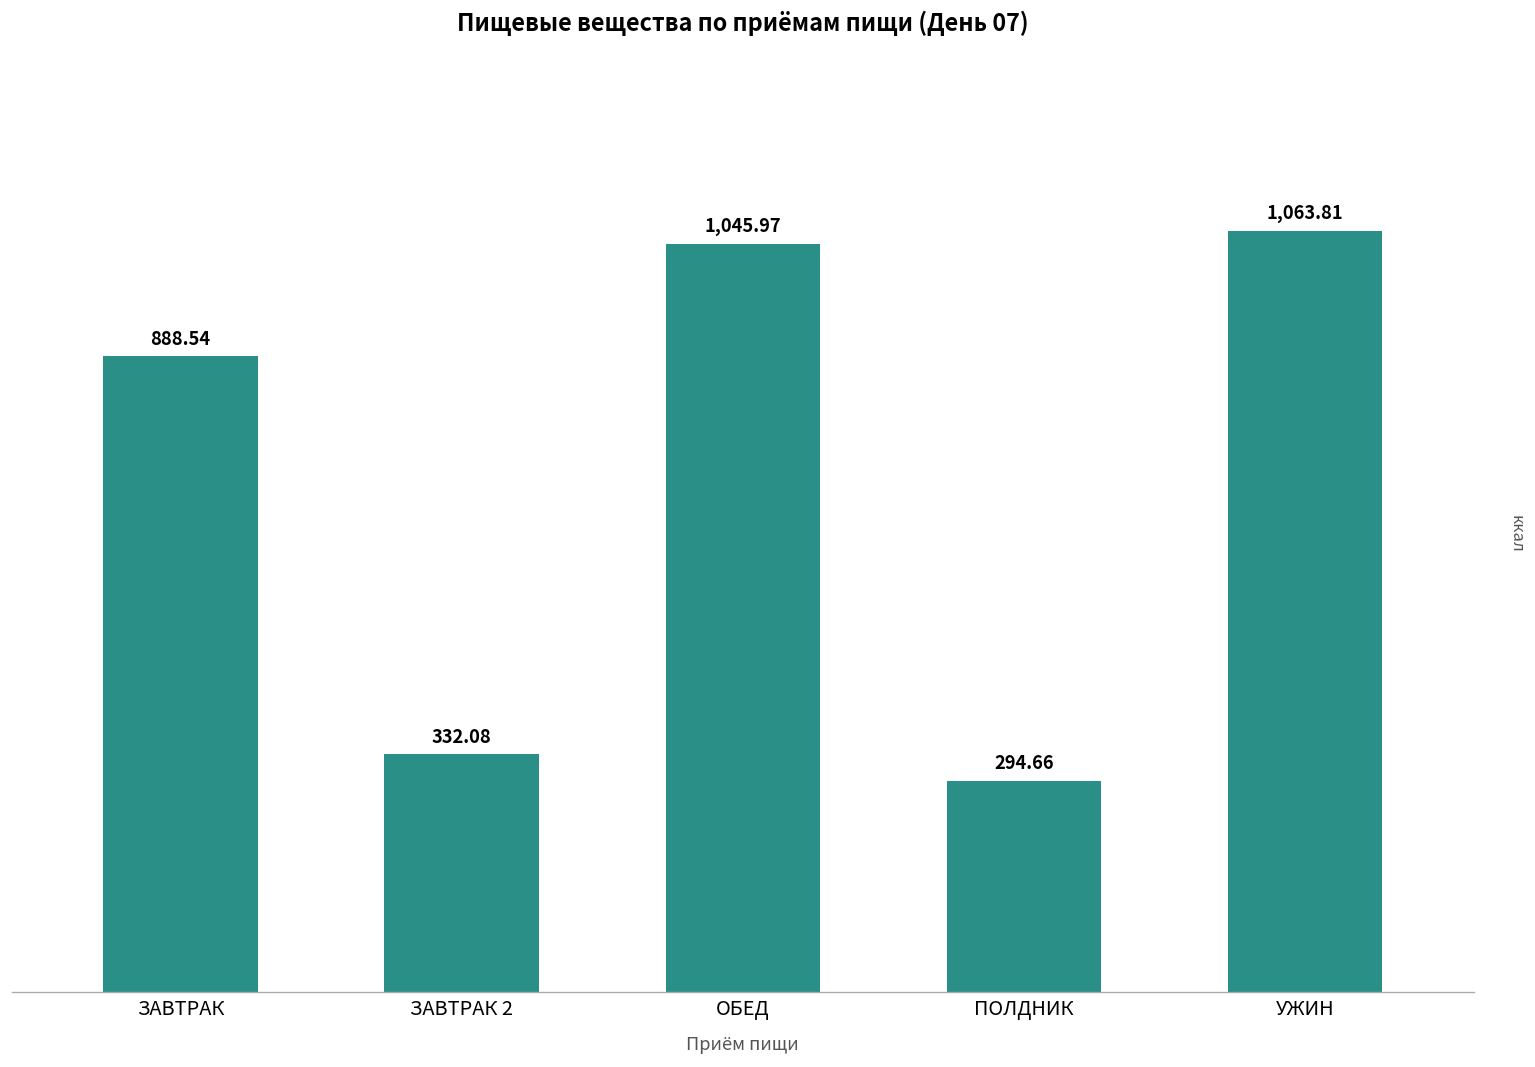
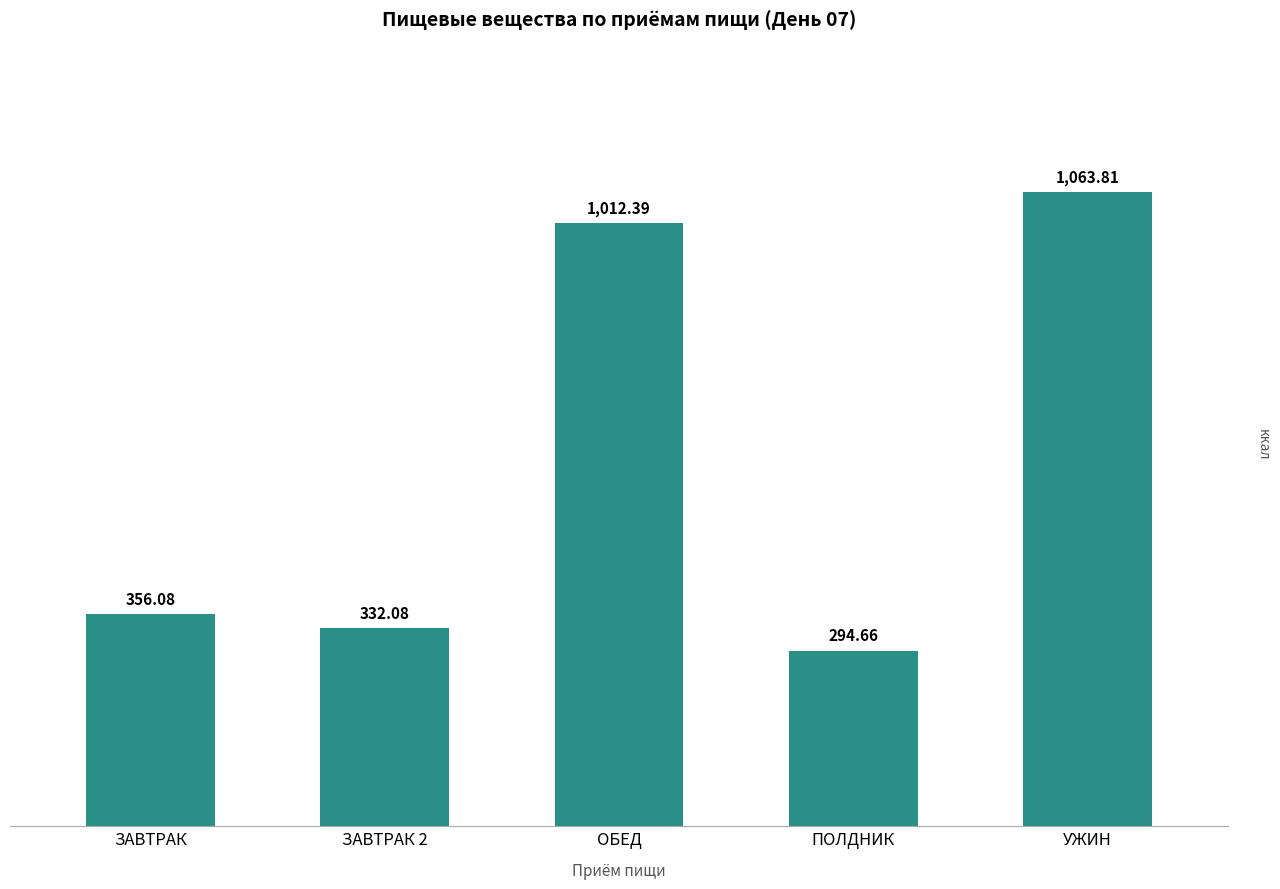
ЗАВТРАК: 888.54 -> 356.08
ОБЕД: 1,045.97 -> 1,012.39
